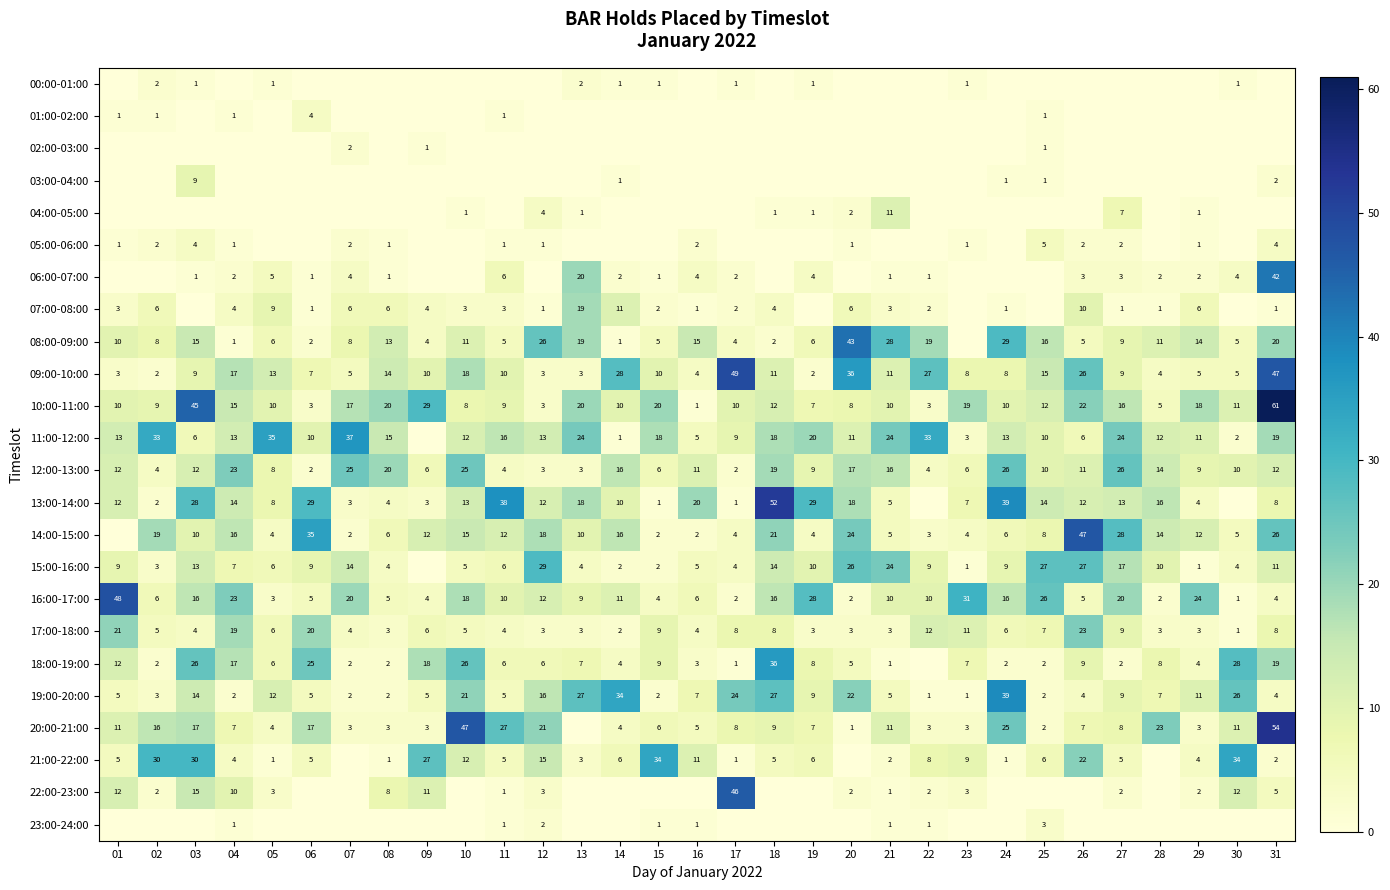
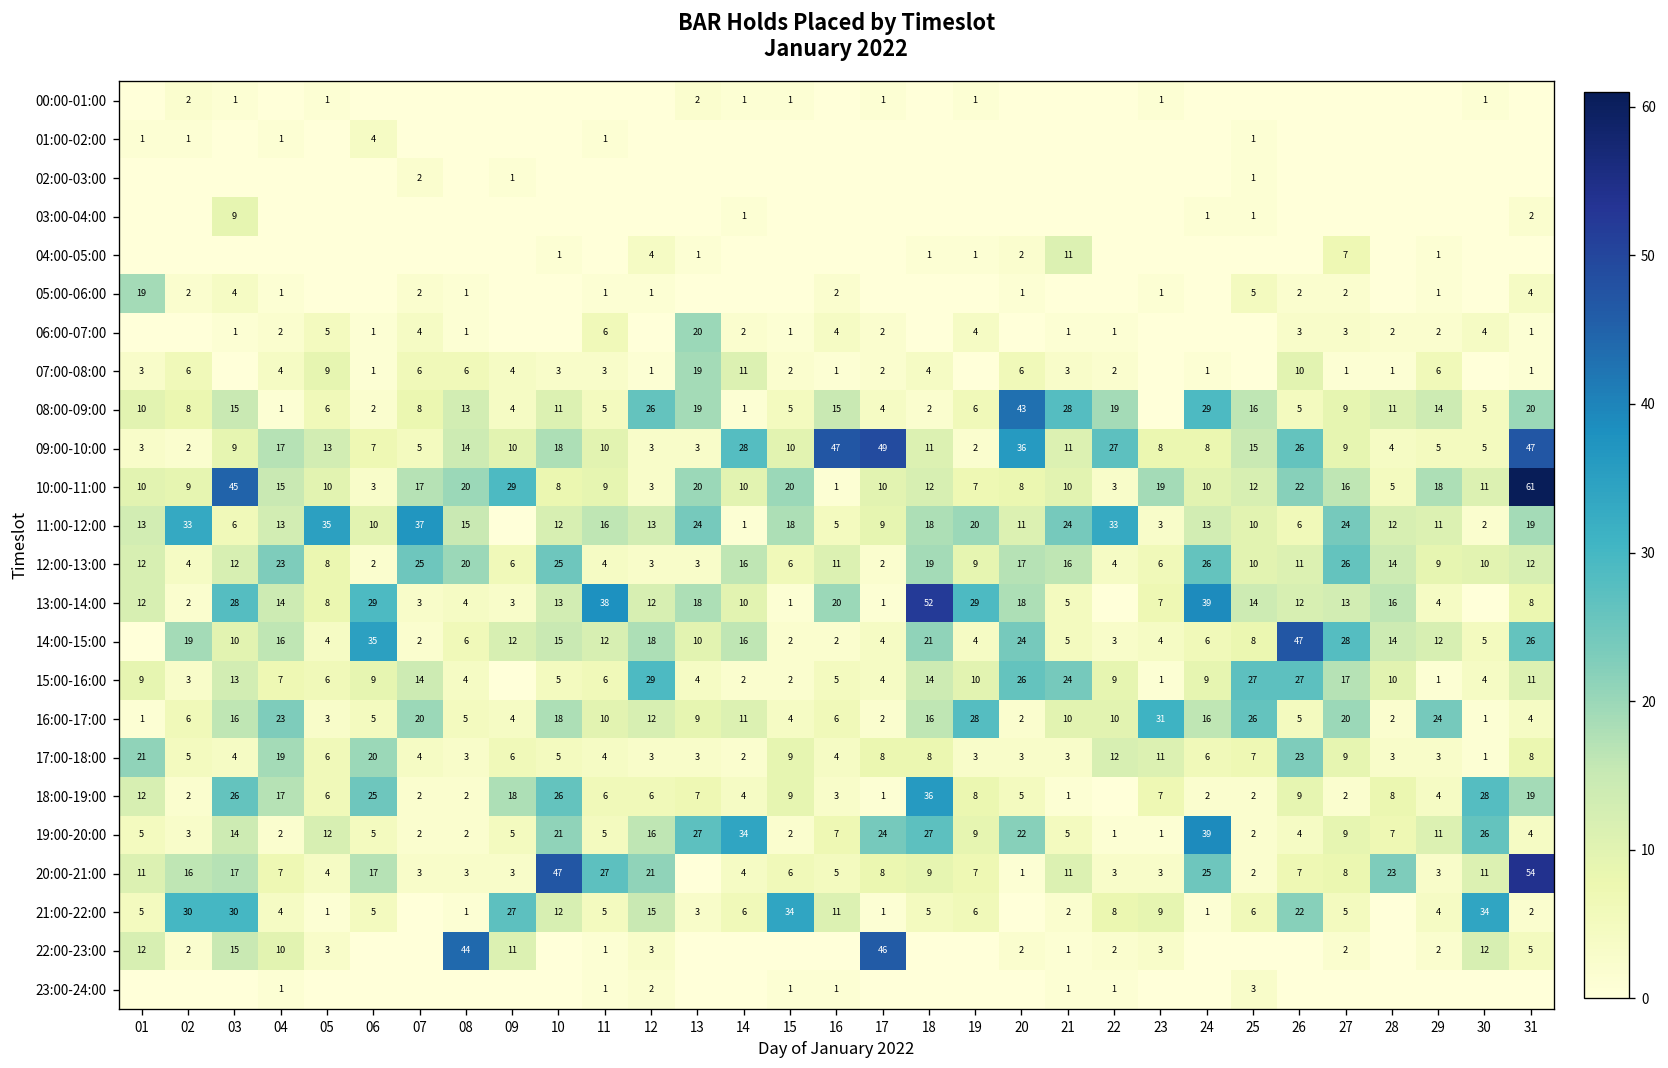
05:00-06:00, 01: 1 -> 19
06:00-07:00, 31: 42 -> 1
09:00-10:00, 16: 4 -> 47
16:00-17:00, 01: 48 -> 1
22:00-23:00, 08: 8 -> 44
